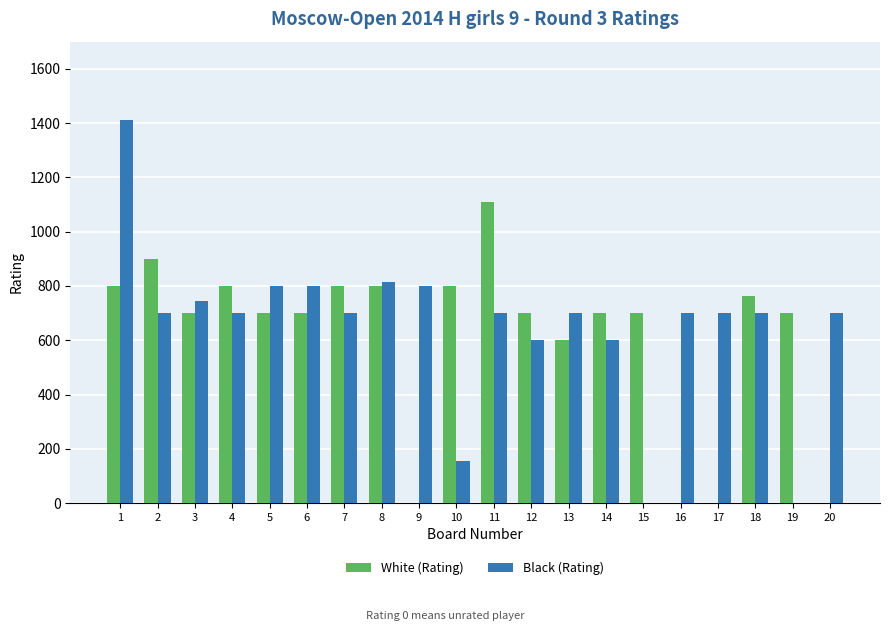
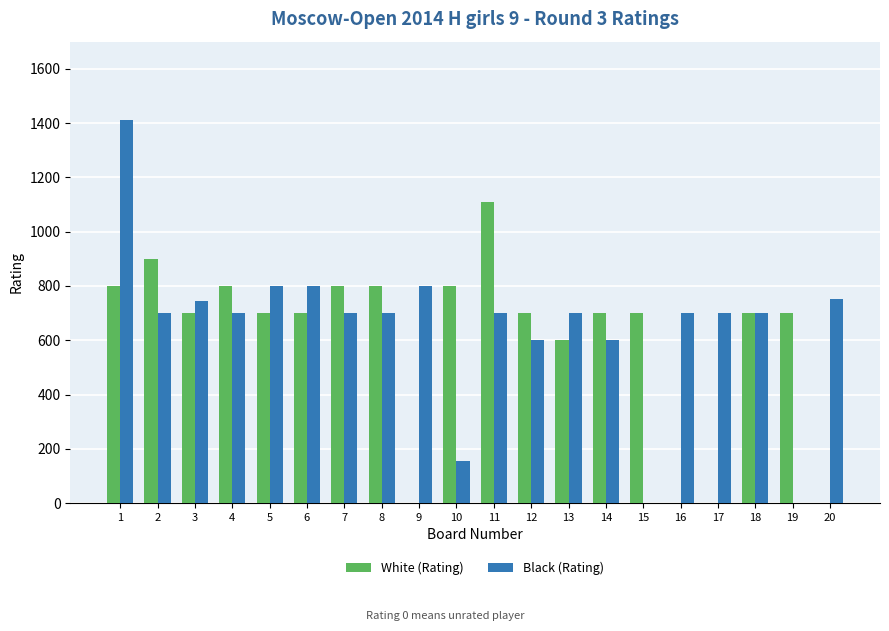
Black (Rating), 8: 820 -> 700
White (Rating), 18: 760 -> 700
Black (Rating), 20: 700 -> 750
